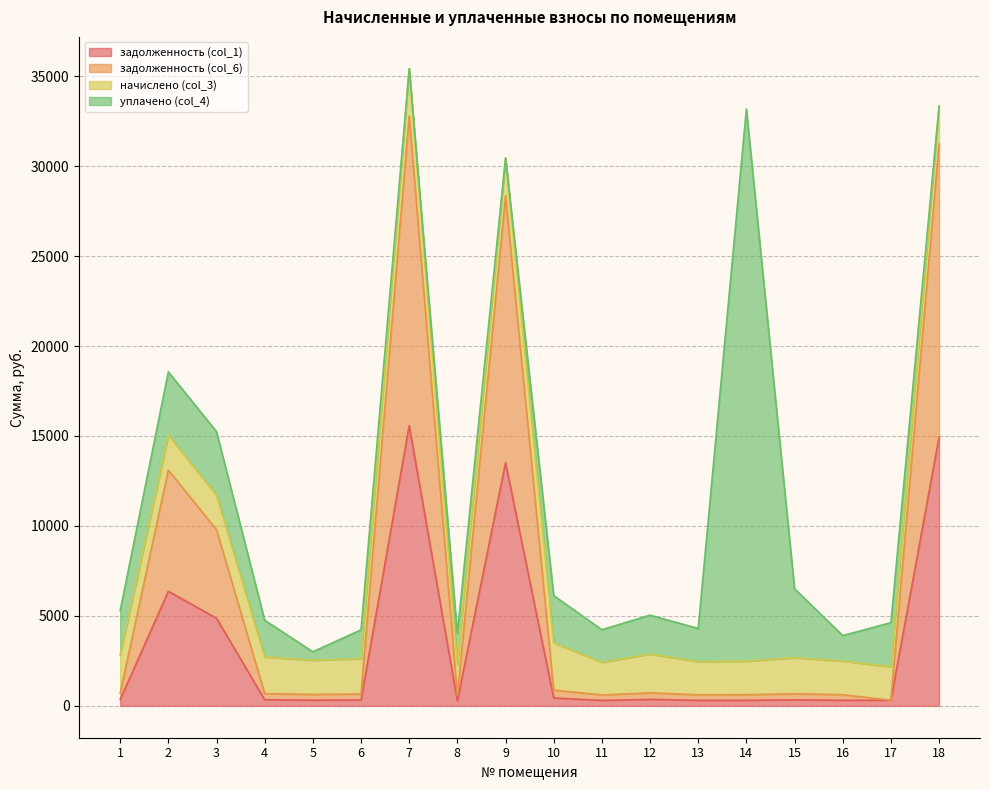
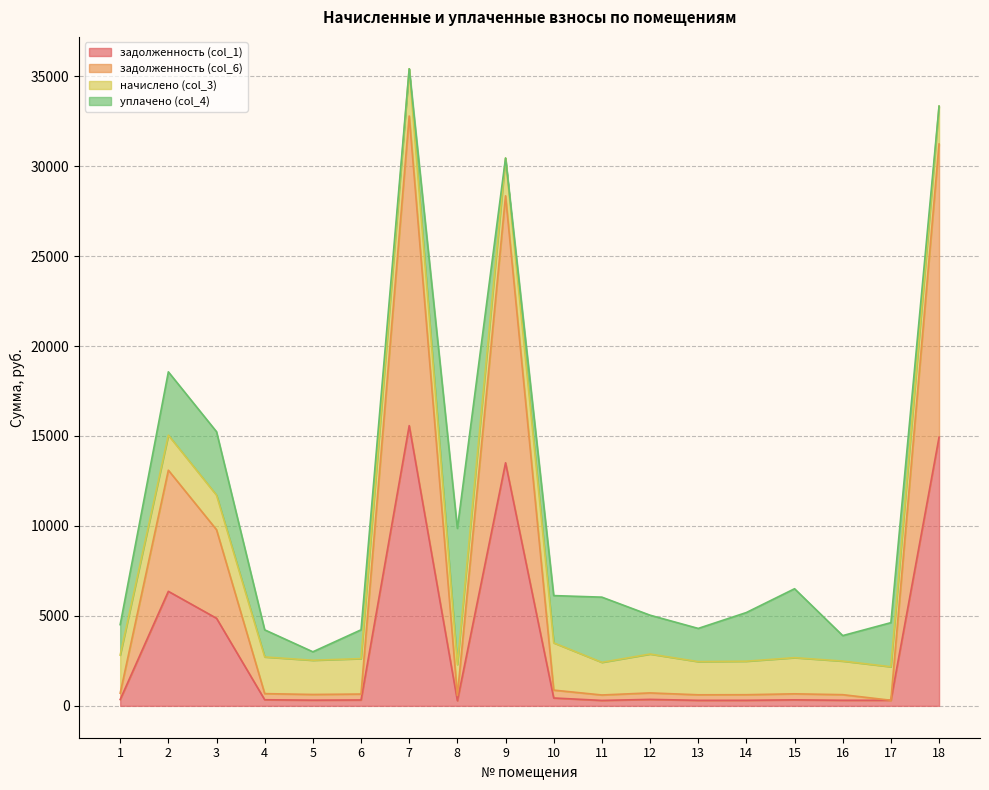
уплачено (col_4), 1: 2500 -> 1700
уплачено (col_4), 4: 2000 -> 1500
уплачено (col_4), 8: 1700 -> 7600
уплачено (col_4), 11: 1800 -> 3600
уплачено (col_4), 14: 30700 -> 2700
